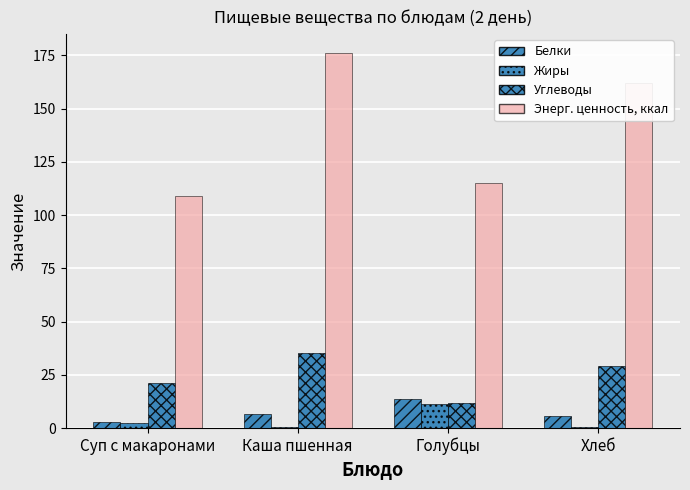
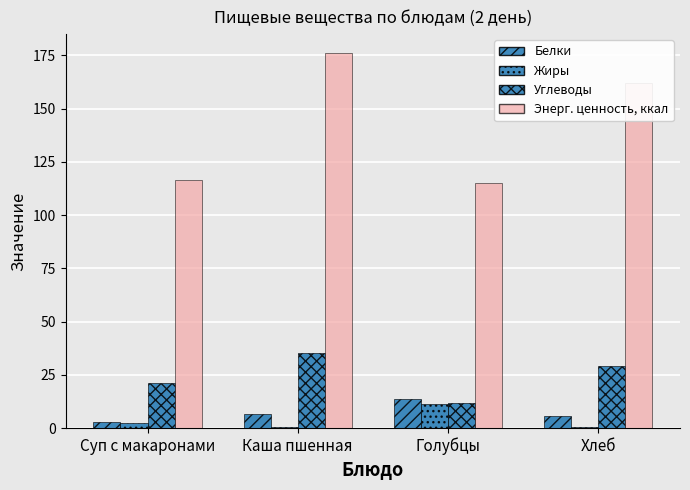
Энерг. ценность, ккал, Суп с макаронами: 109 -> 116
